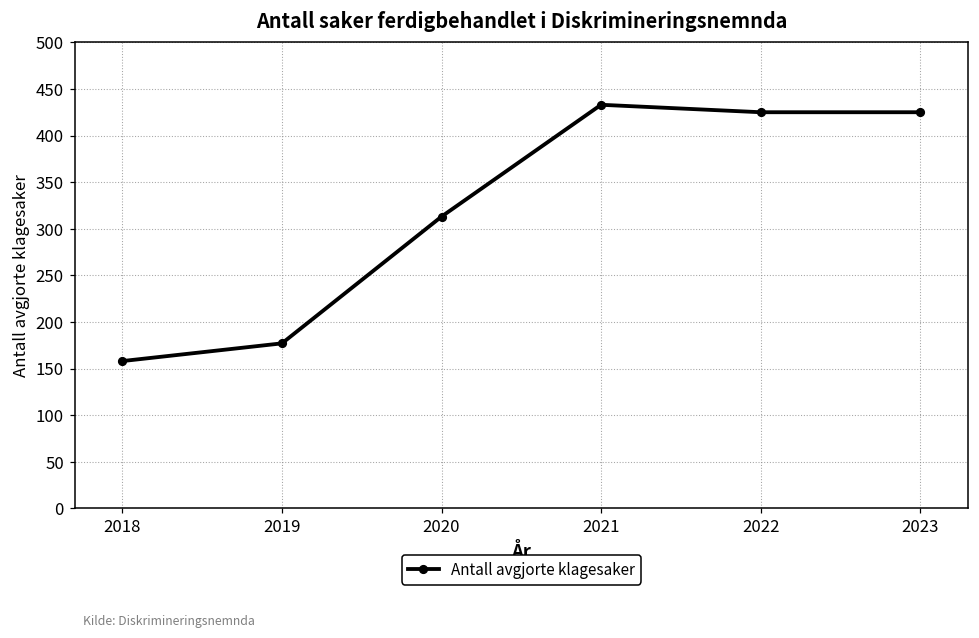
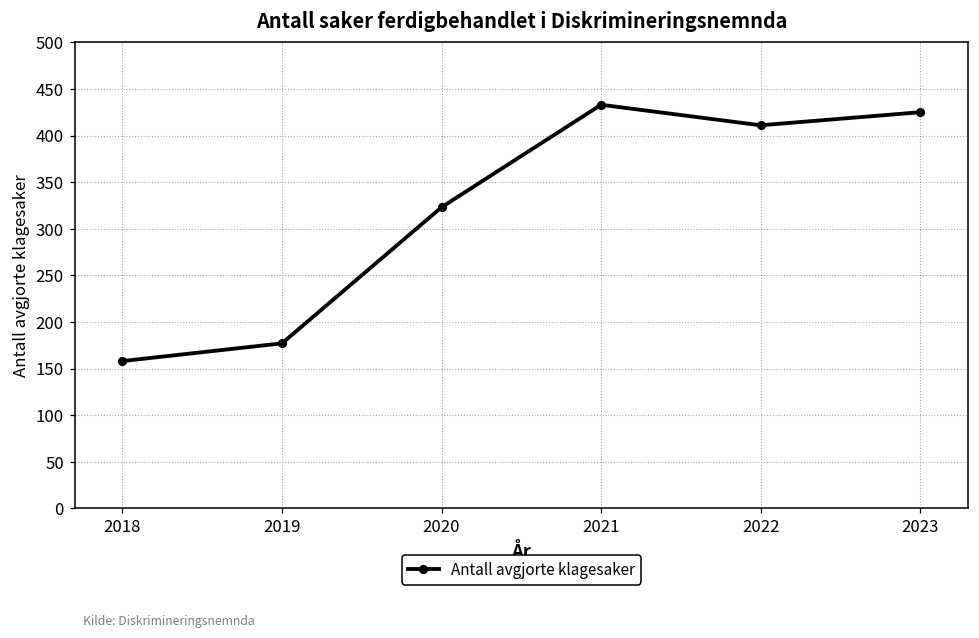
2020: 310 -> 320
2022: 430 -> 410
